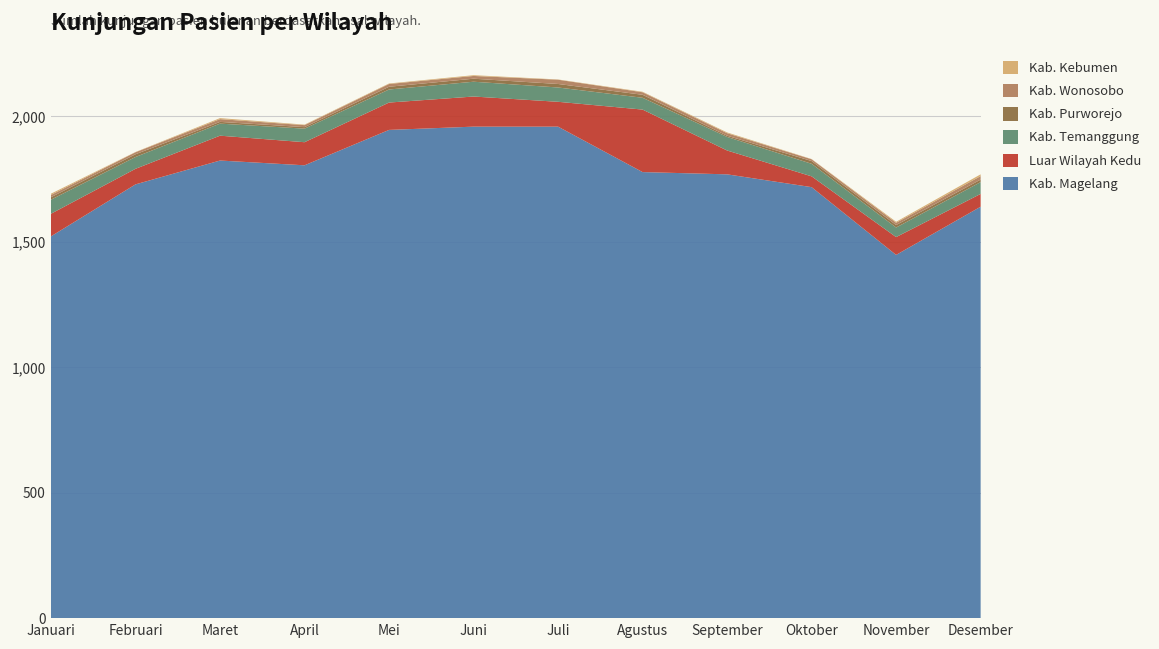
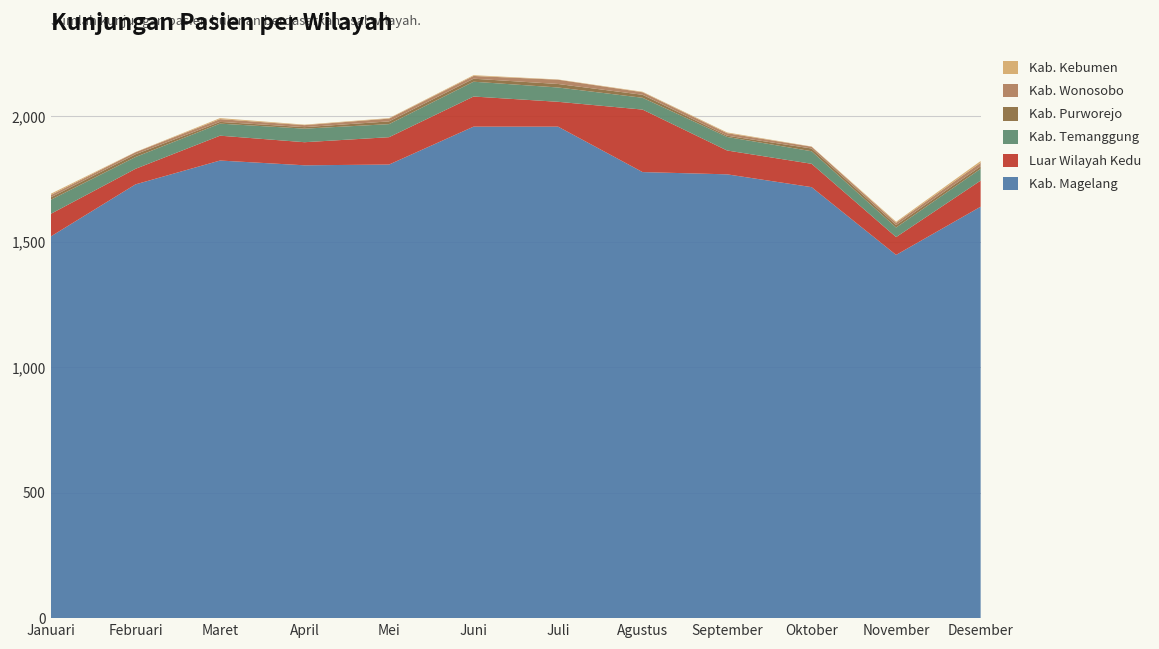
Kab. Magelang, Mei: 1,950 -> 1,810
Luar Wilayah Kedu, Oktober: 40 -> 90
Luar Wilayah Kedu, Desember: 50 -> 100
